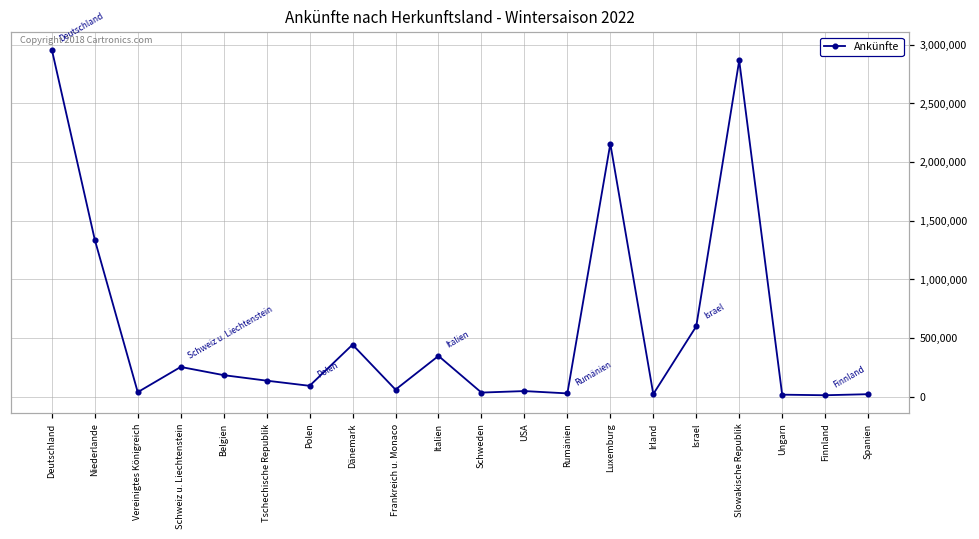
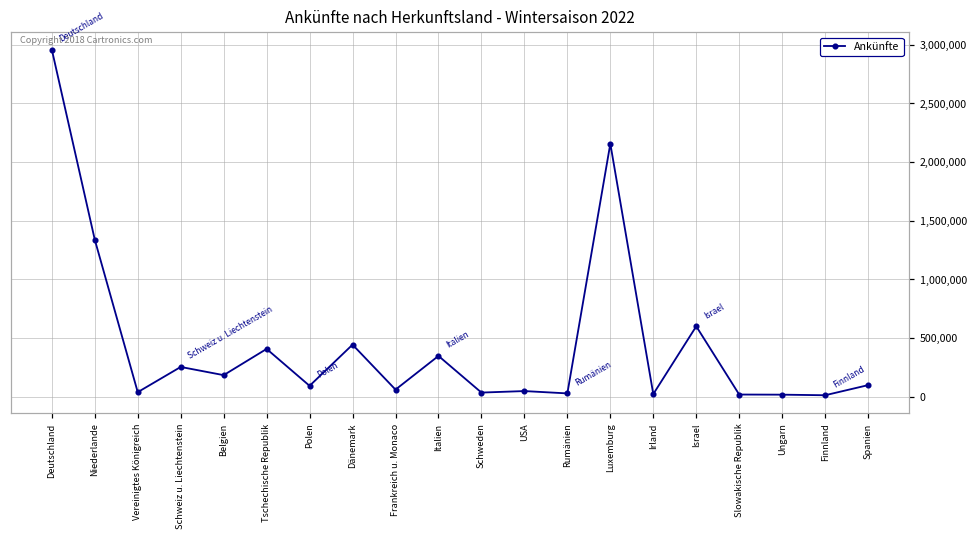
Tschechische Republik: 140,000 -> 410,000
Slowakische Republik: 2,860,000 -> 20,000
Spanien: 20,000 -> 100,000
